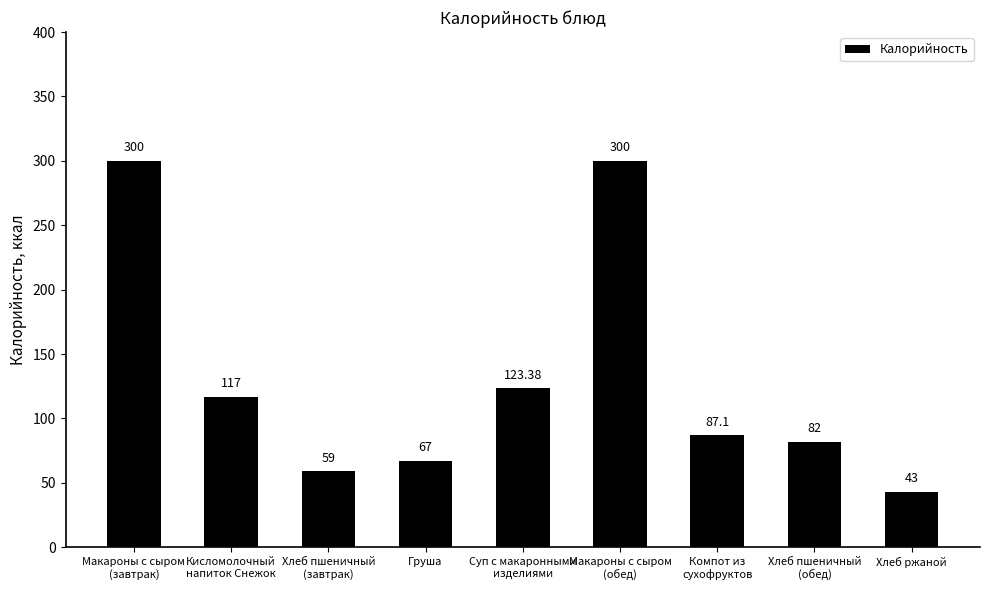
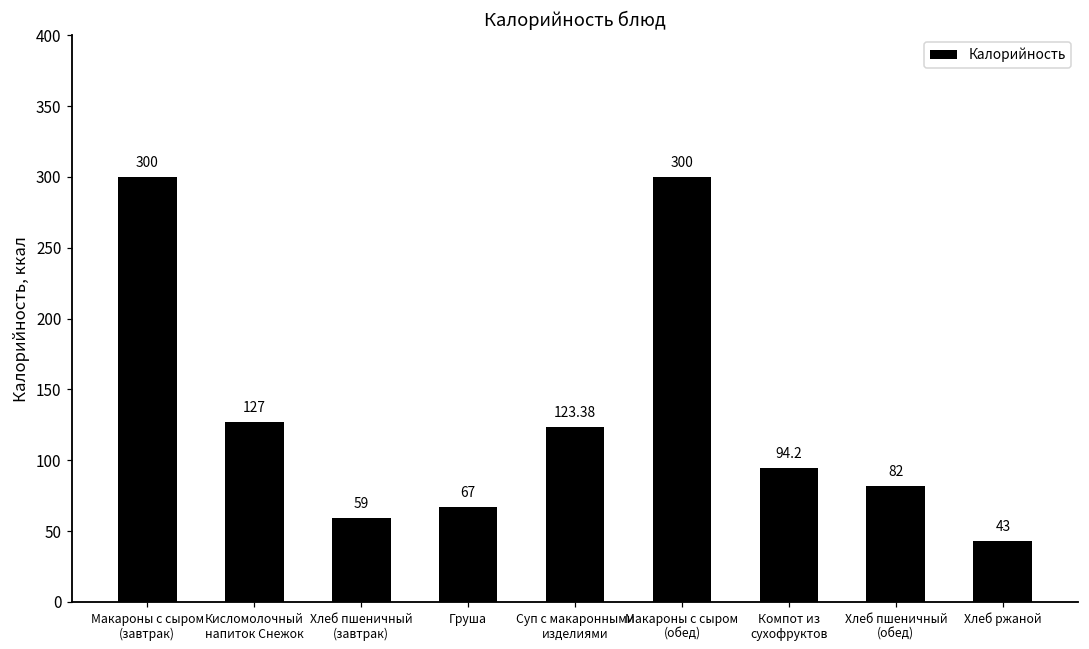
Кисломолочный напиток Снежок: 117 -> 127
Компот из сухофруктов: 87.1 -> 94.2
